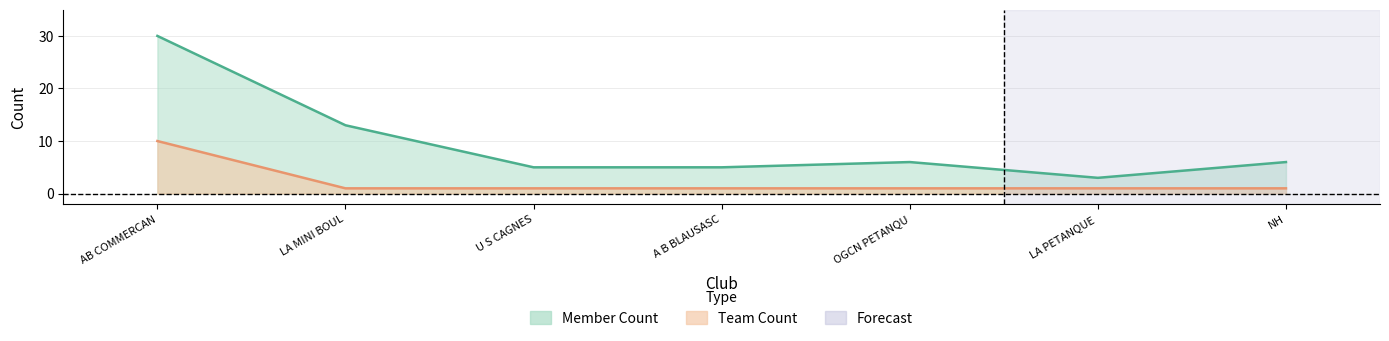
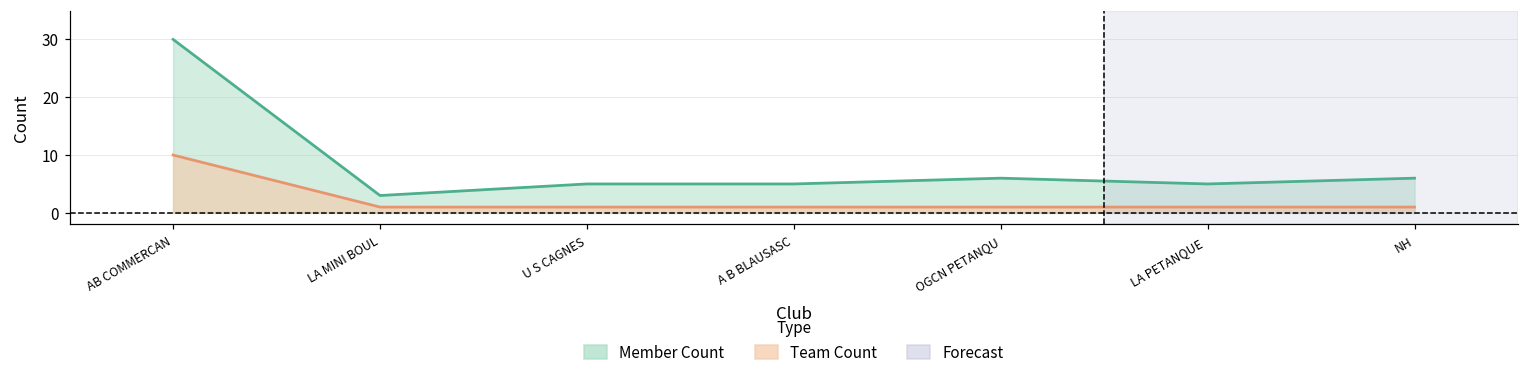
Member Count, LA MINI BOUL: 13 -> 3
Member Count, LA PETANQUE: 3 -> 5
